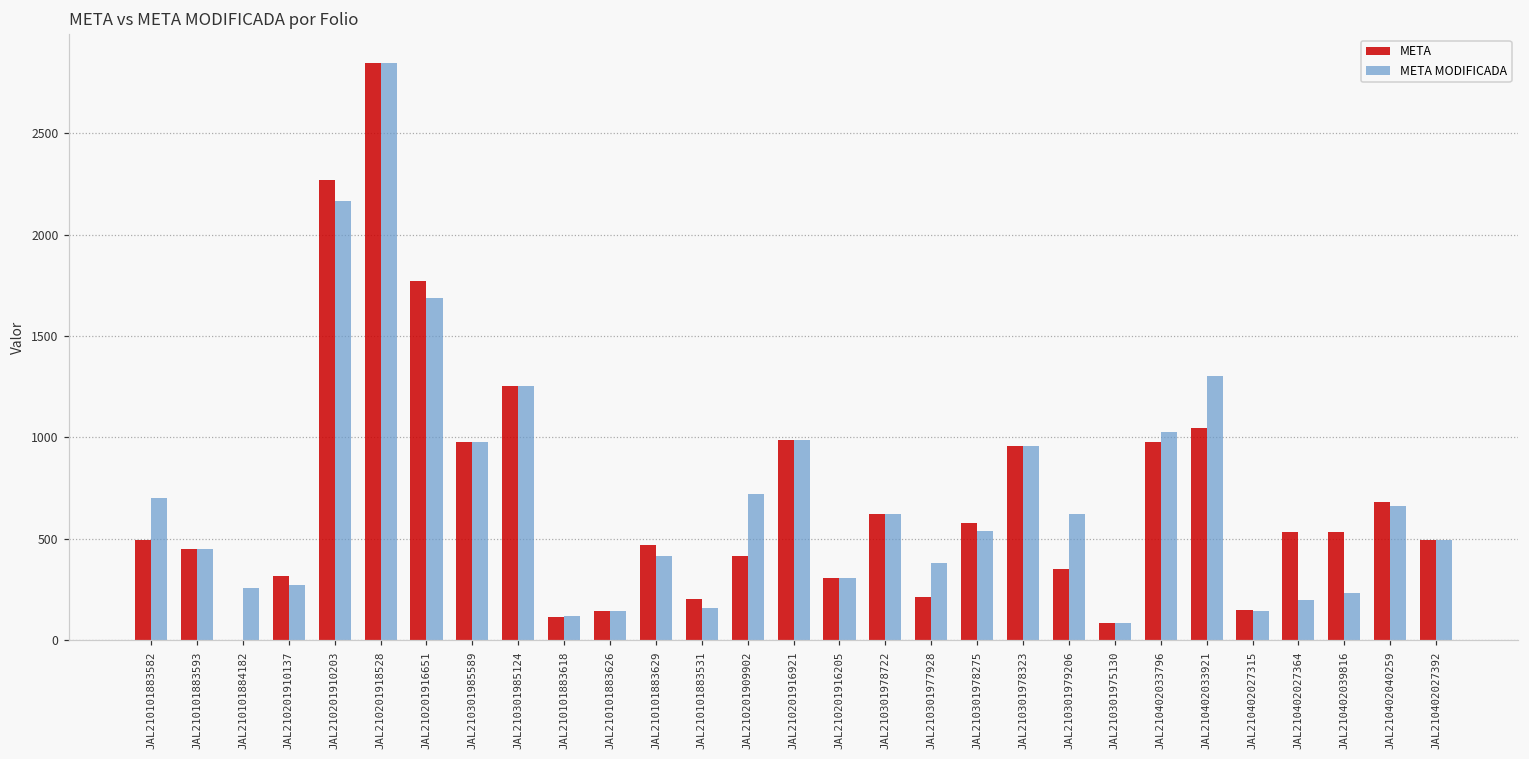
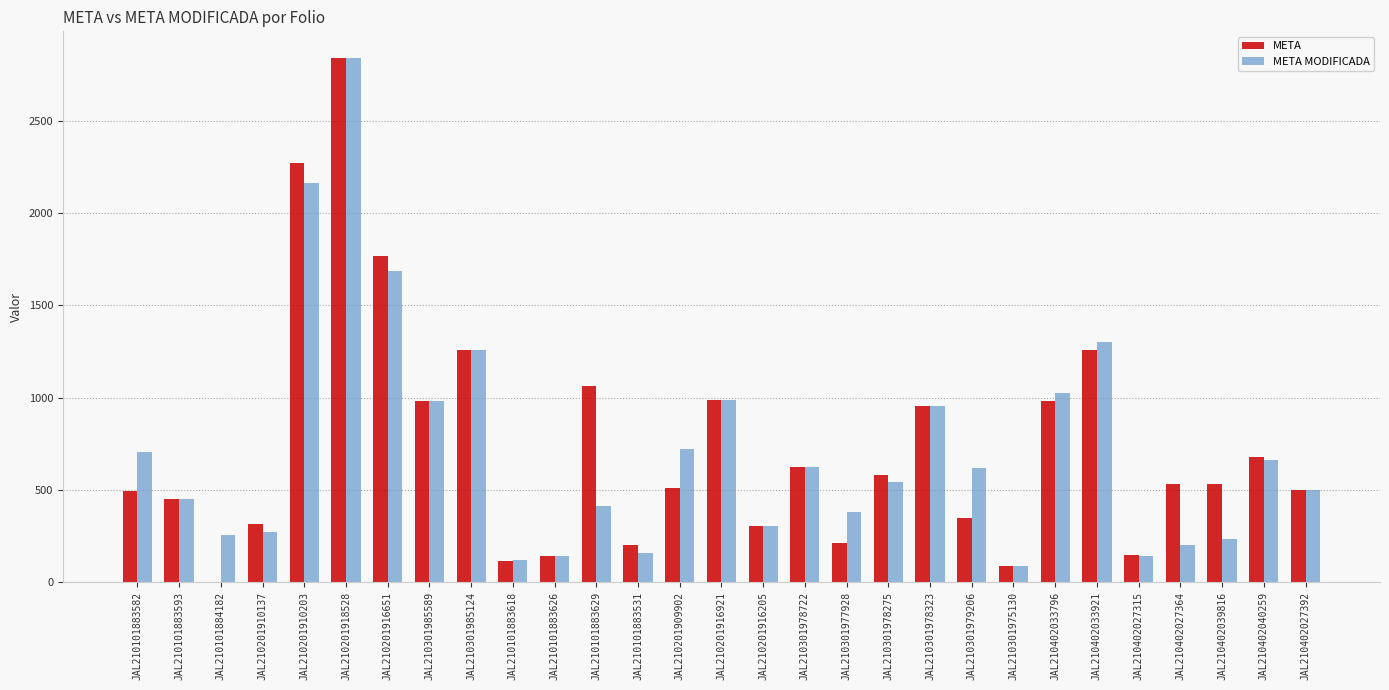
META, JAL210101883629: 470 -> 1060
META, JAL210201909902: 420 -> 510
META, JAL210402033921: 1050 -> 1260
